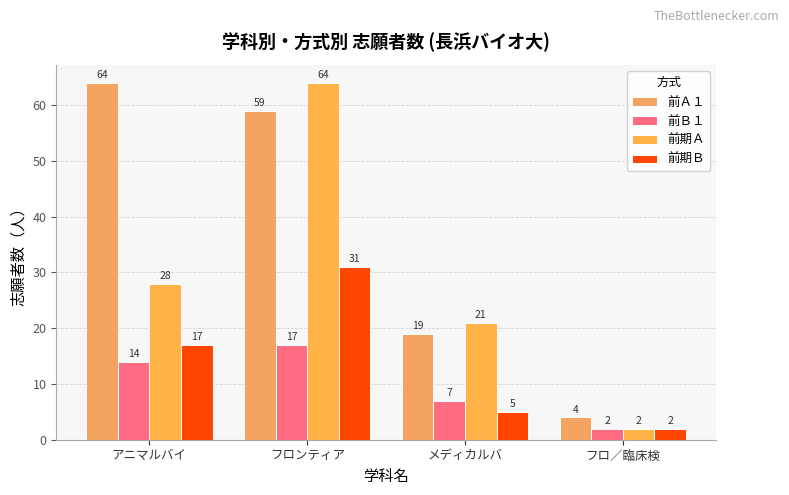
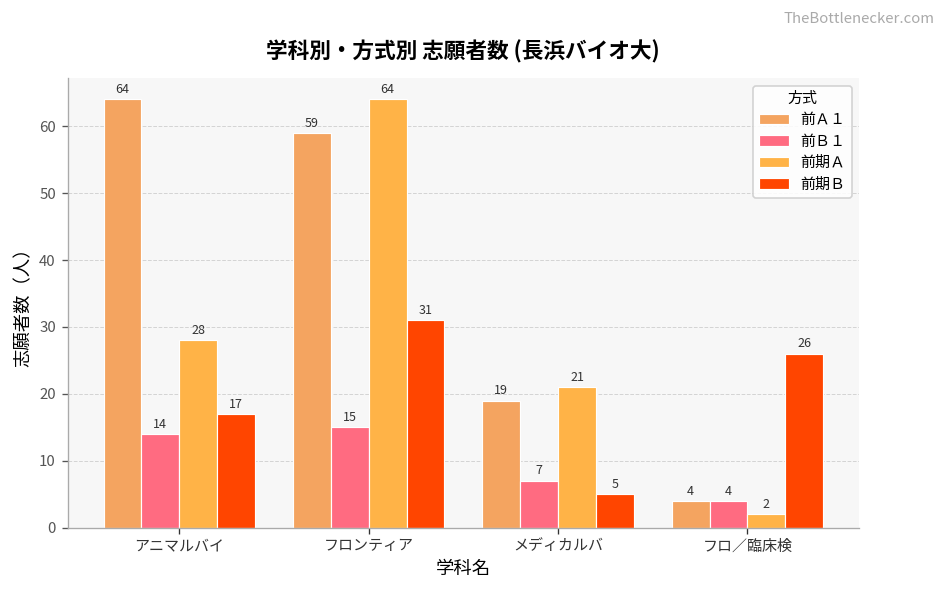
前Ｂ１, フロンティア: 17 -> 15
前Ｂ１, フロ／臨床検: 2 -> 4
前期Ｂ, フロ／臨床検: 2 -> 26
